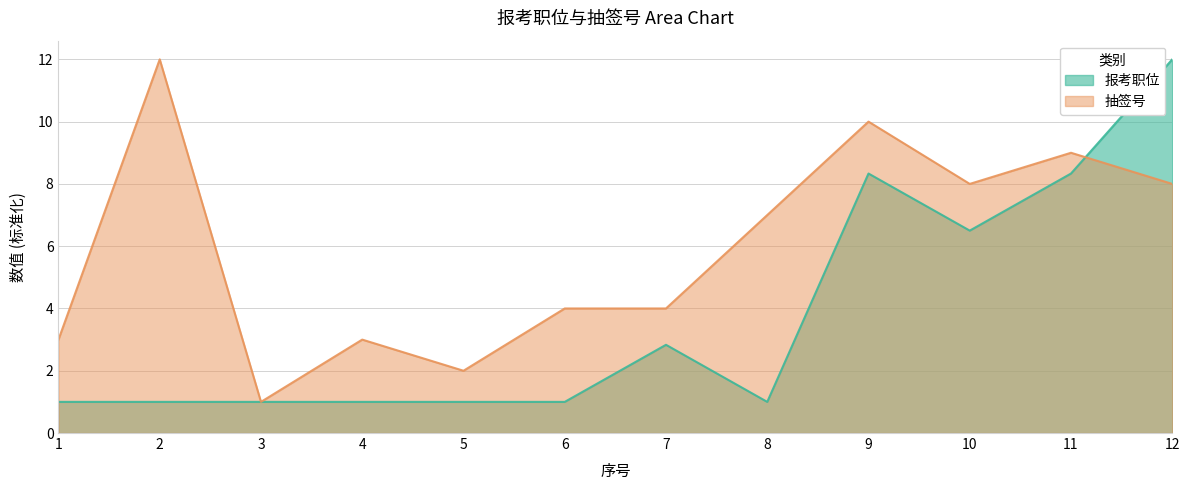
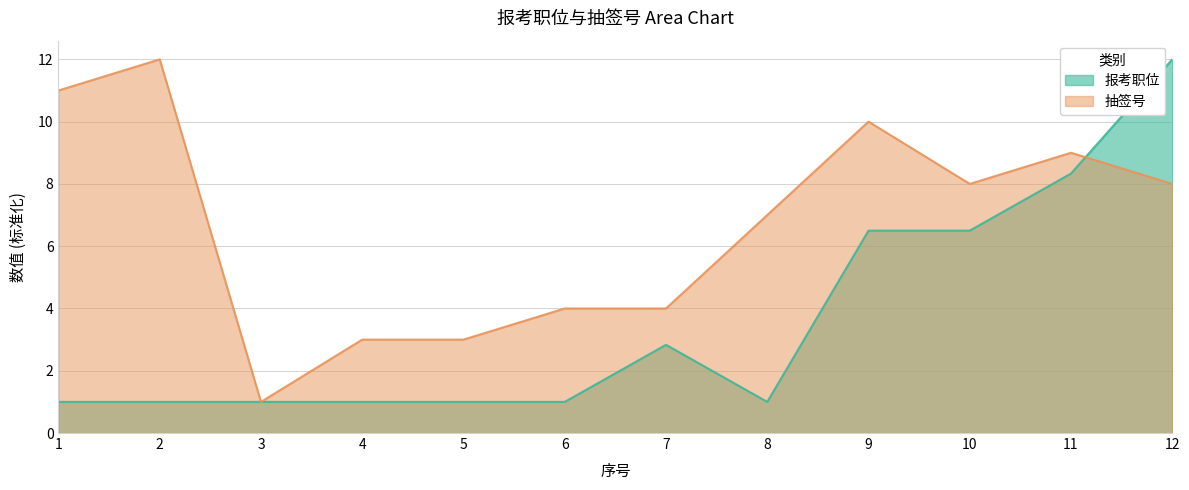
抽签号, 1: 3 -> 11
抽签号, 5: 2 -> 3
报考职位, 9: 8.3 -> 6.5
